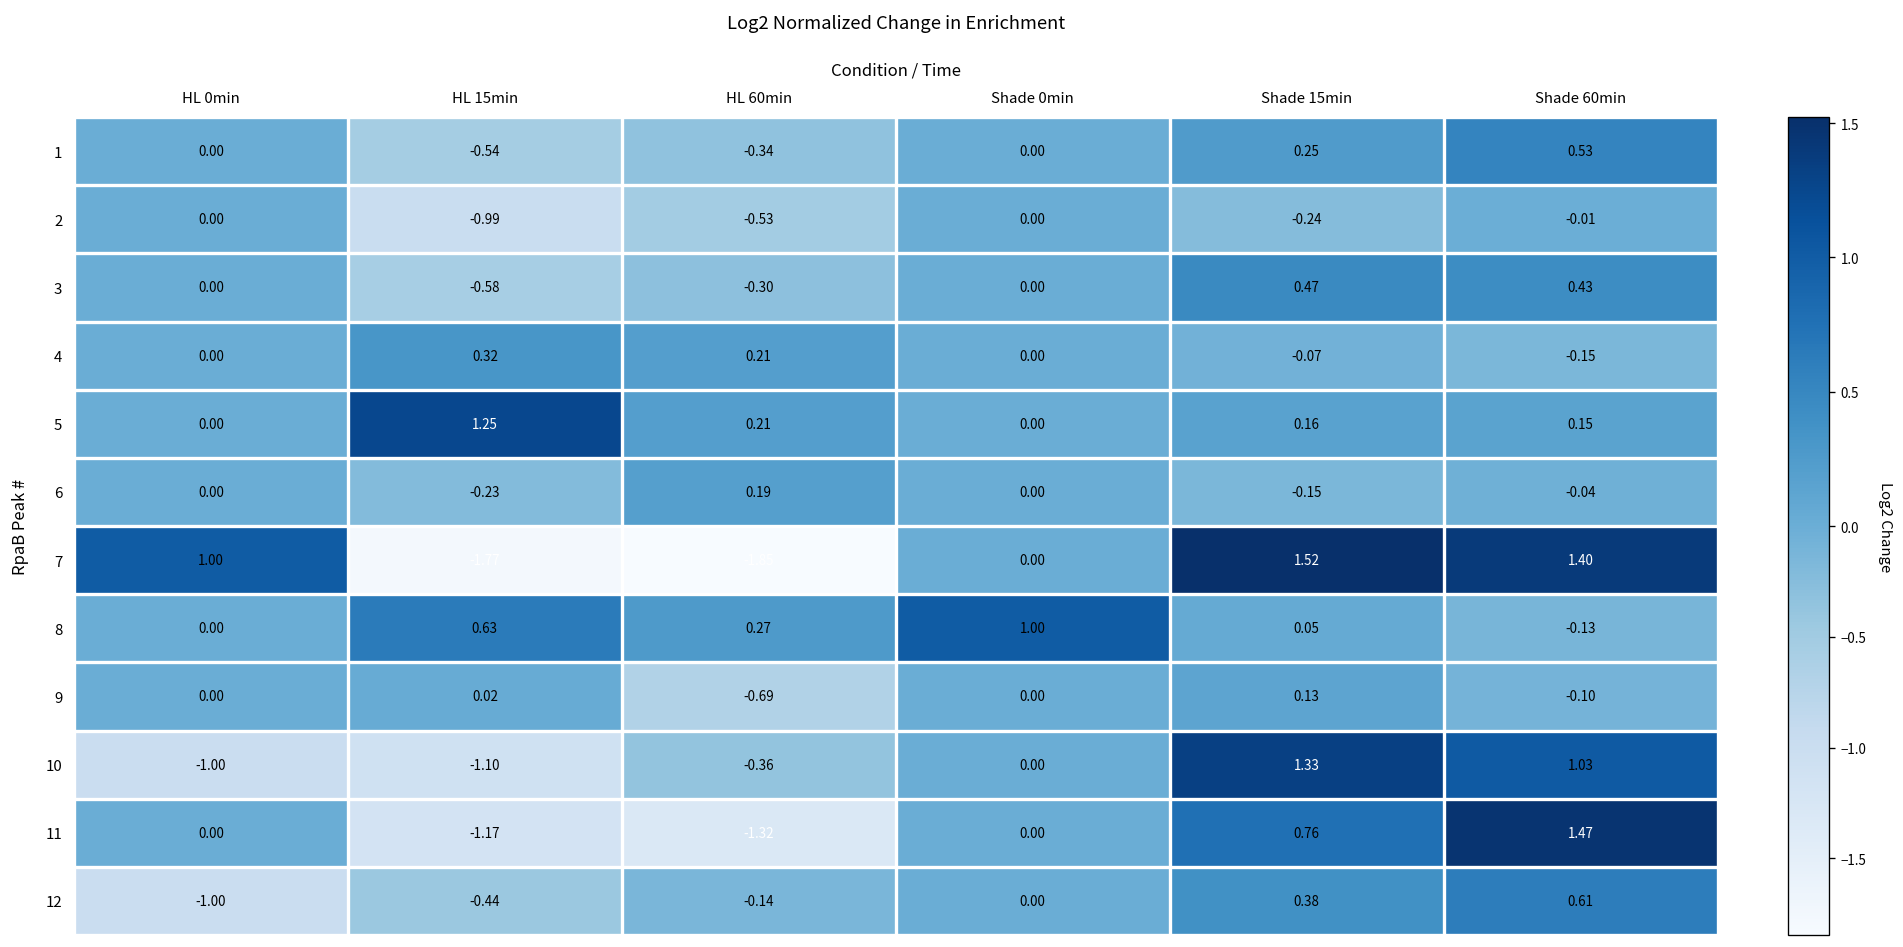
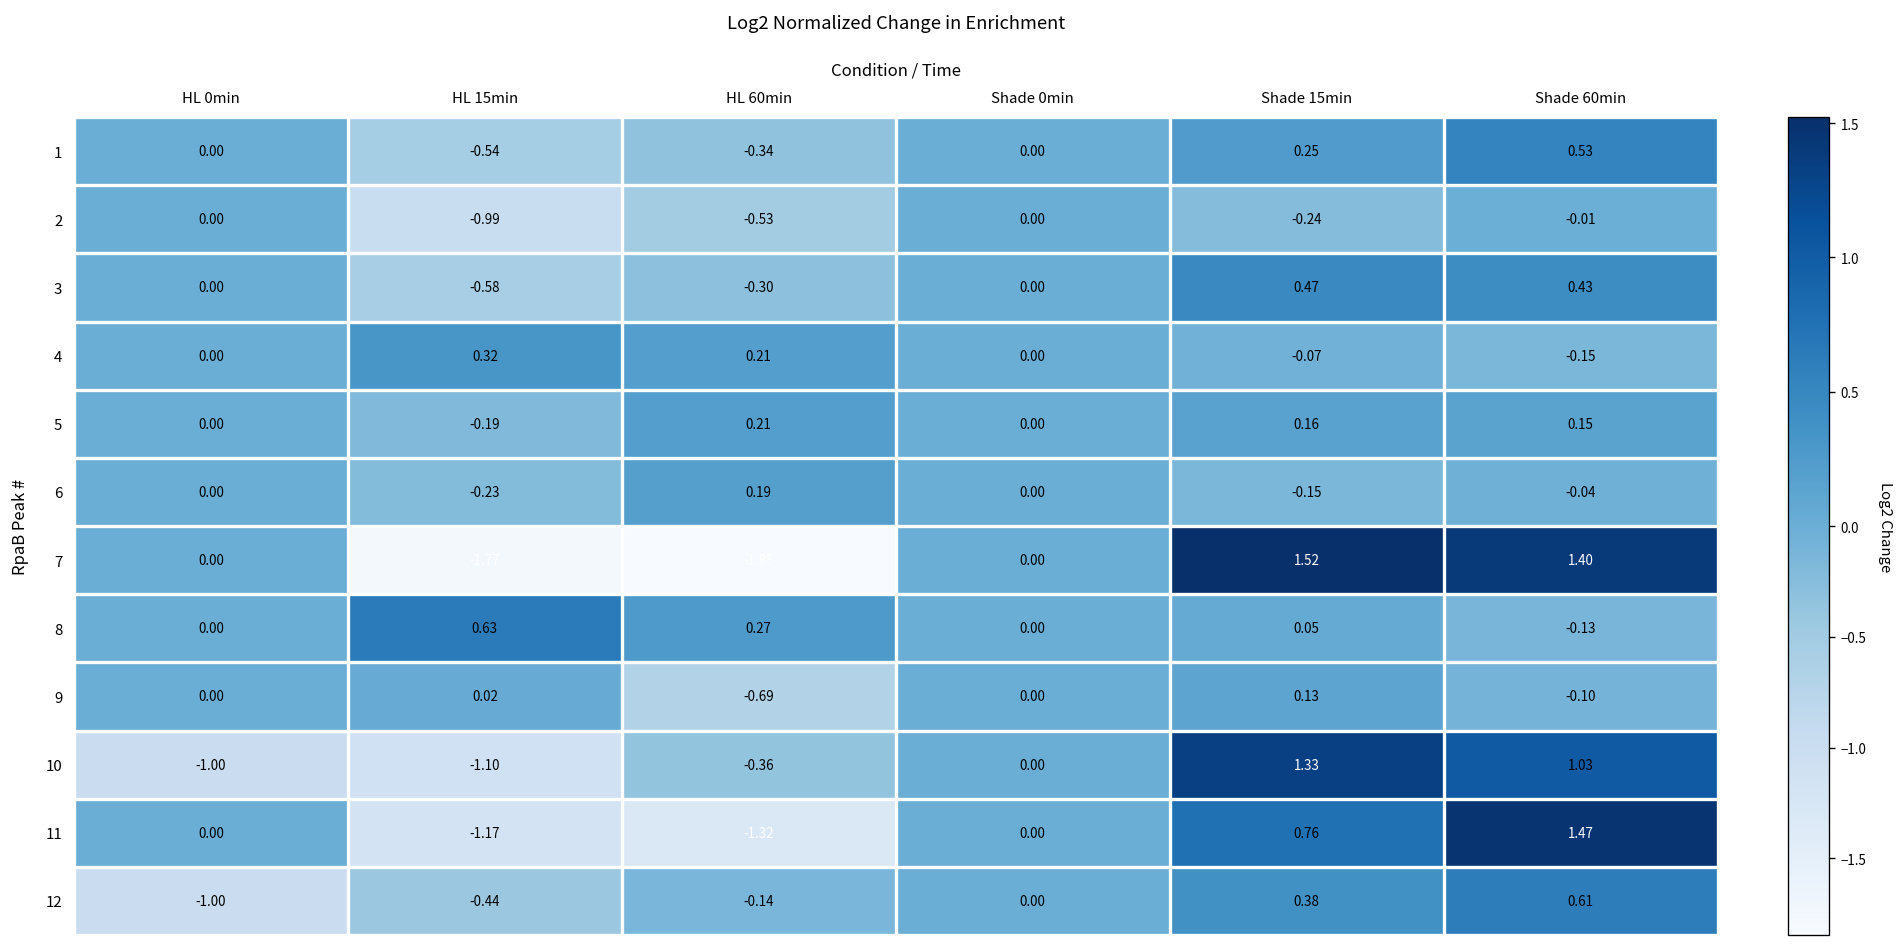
5, HL 15min: 1.25 -> -0.19
7, HL 0min: 1.00 -> 0.00
8, Shade 0min: 1.00 -> 0.00
